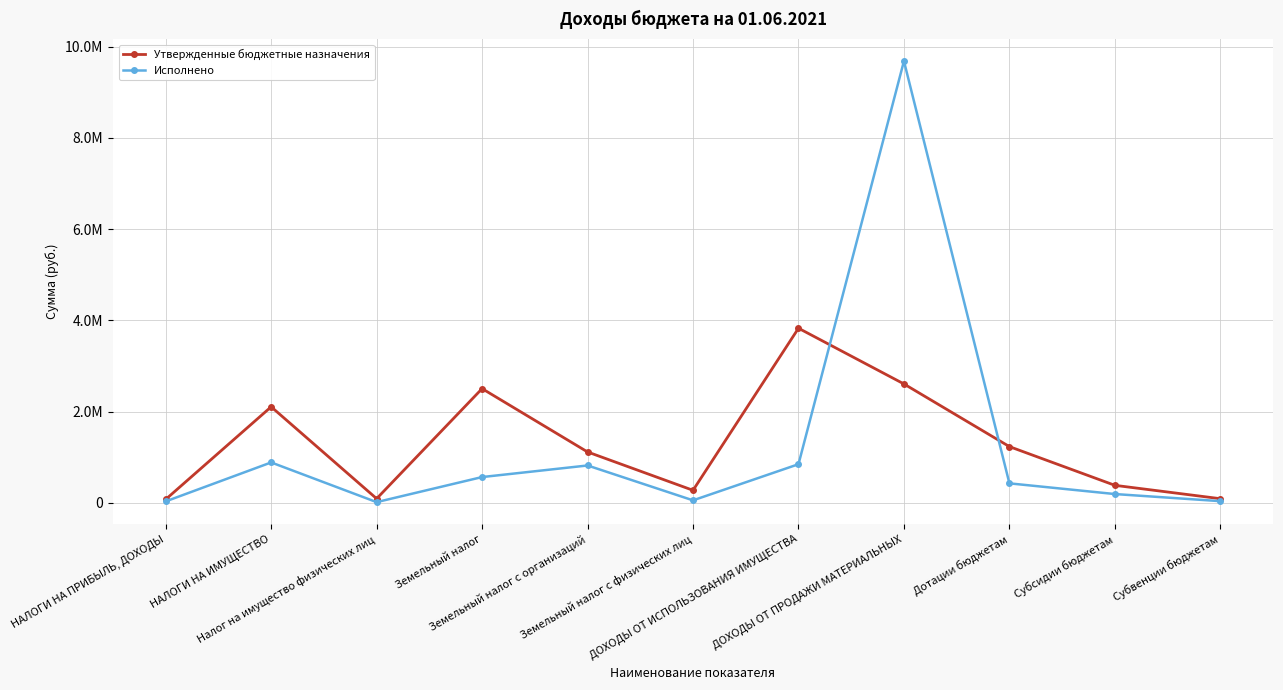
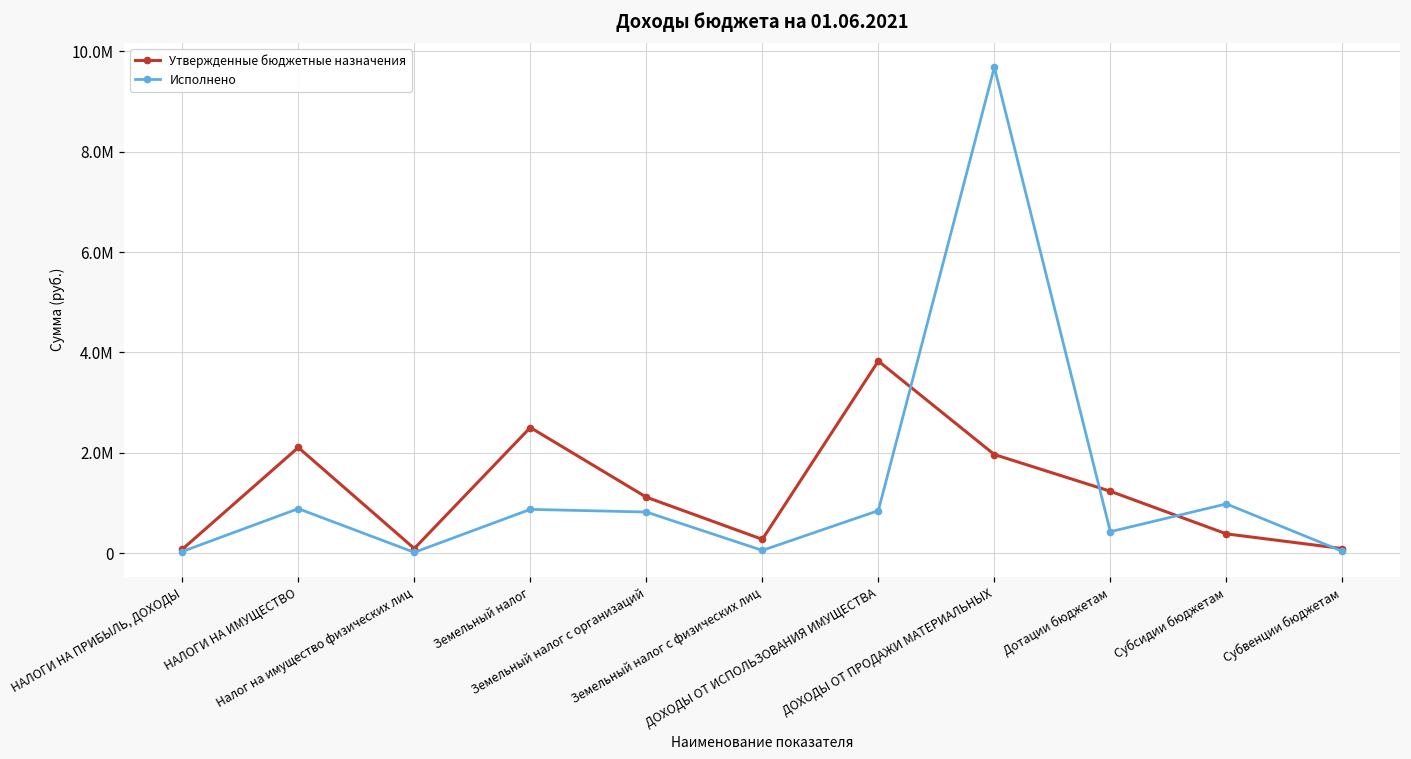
Исполнено, Земельный налог: 600000 -> 900000
Утвержденные бюджетные назначения, ДОХОДЫ ОТ ПРОДАЖИ МАТЕРИАЛЬНЫХ: 2600000 -> 2000000
Исполнено, Субсидии бюджетам: 200000 -> 1000000
